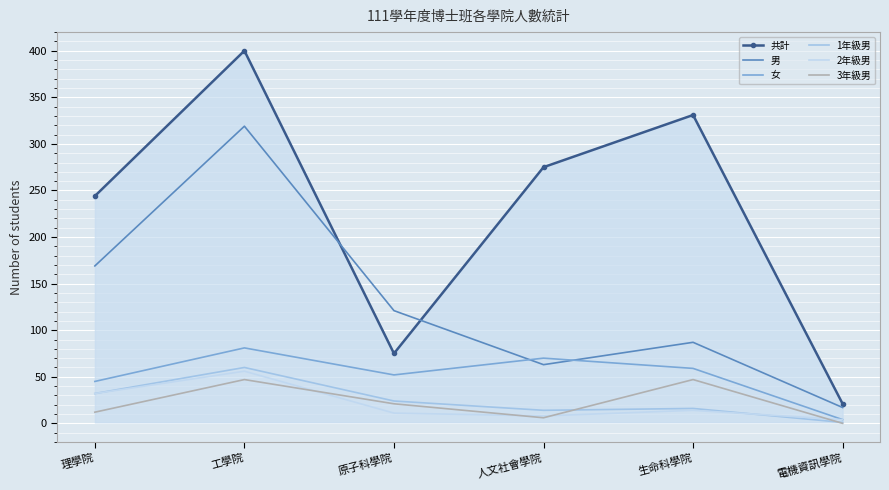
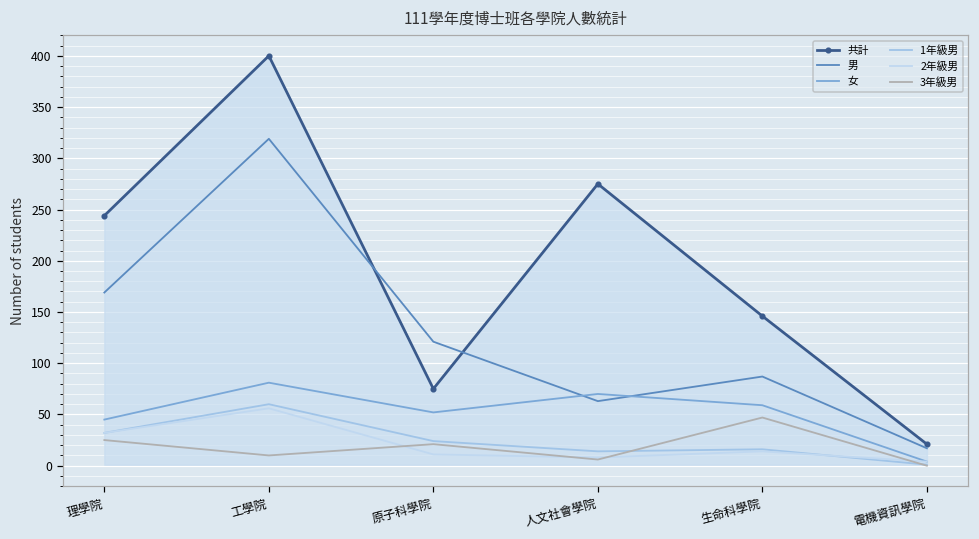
3年級男, 理學院: 10 -> 30
3年級男, 工學院: 50 -> 10
共計, 生命科學院: 330 -> 150
